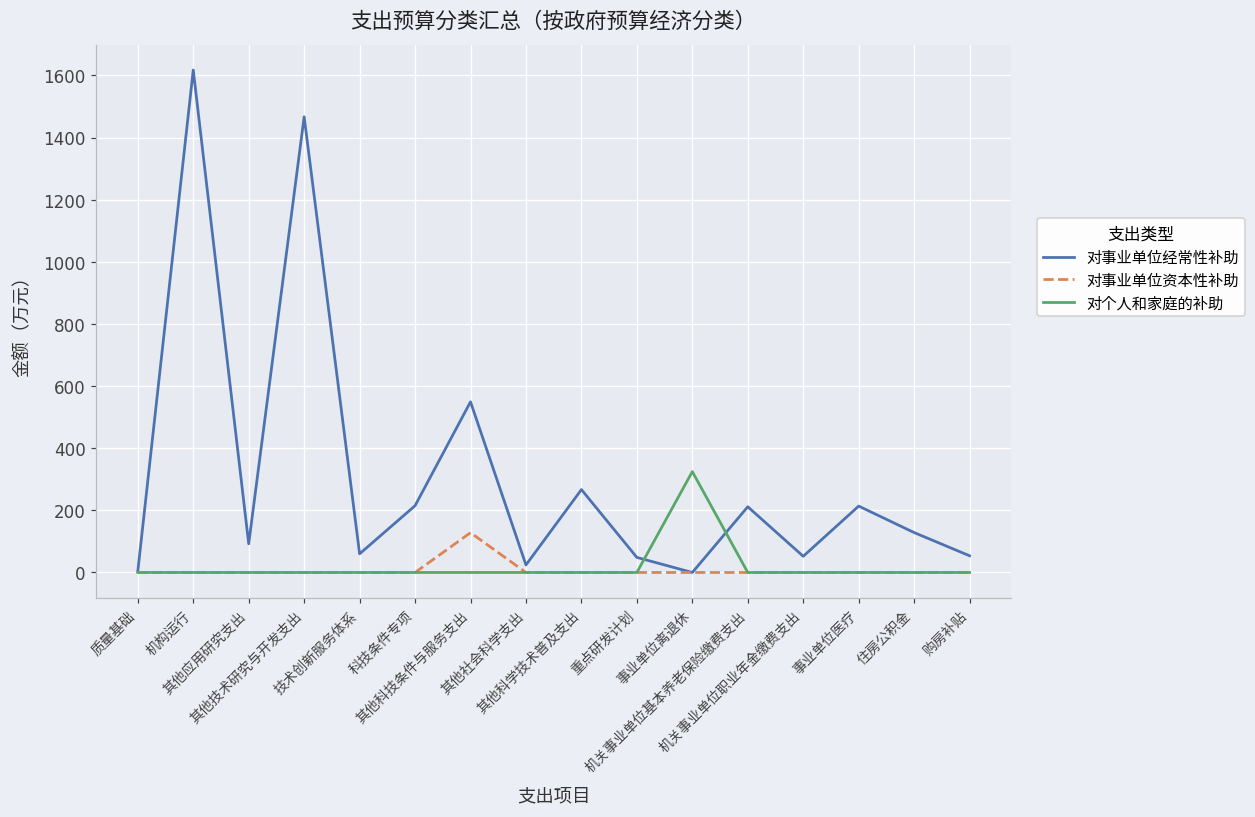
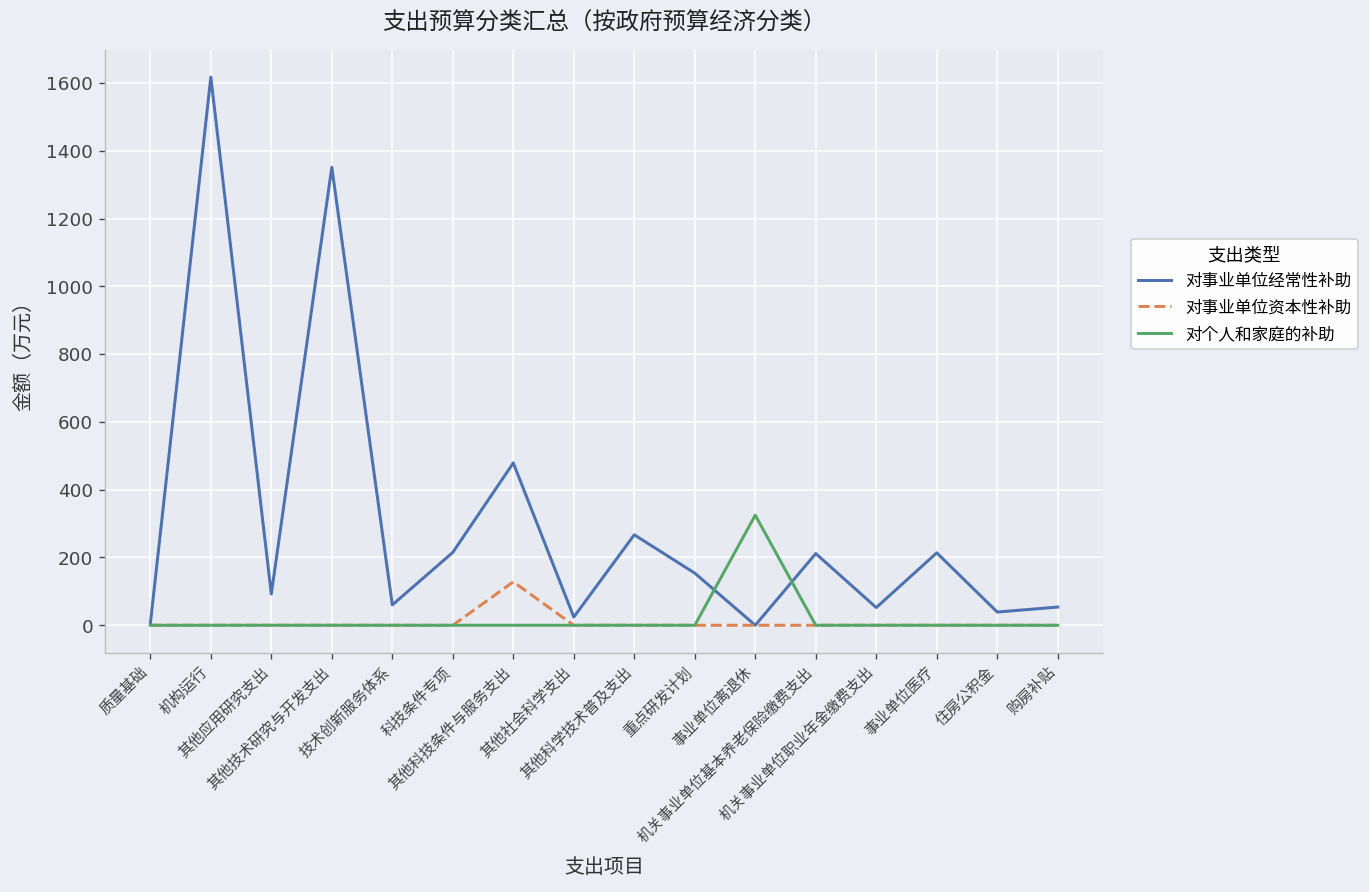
对事业单位经常性补助, 其他技术研究与开发支出: 1470 -> 1350
对事业单位经常性补助, 其他科技条件与服务支出: 550 -> 480
对事业单位经常性补助, 重点研发计划: 50 -> 150
对事业单位经常性补助, 住房公积金: 130 -> 40
